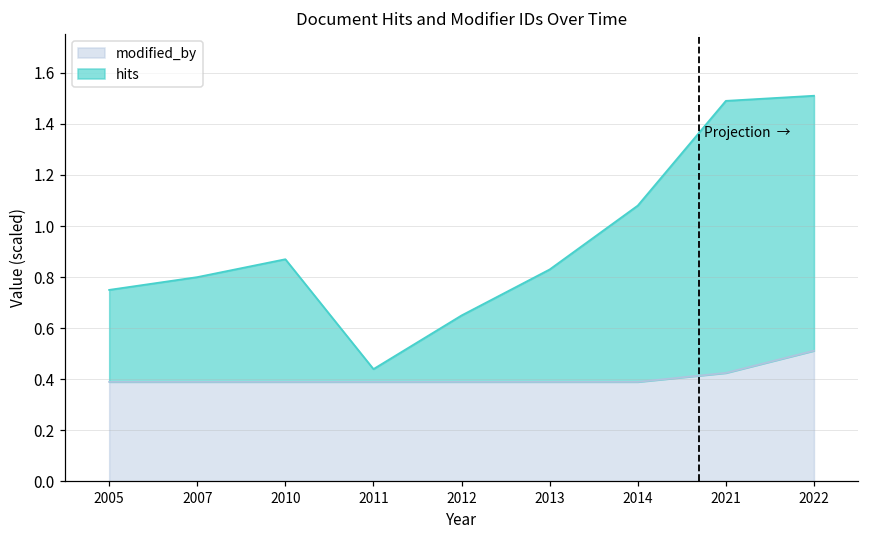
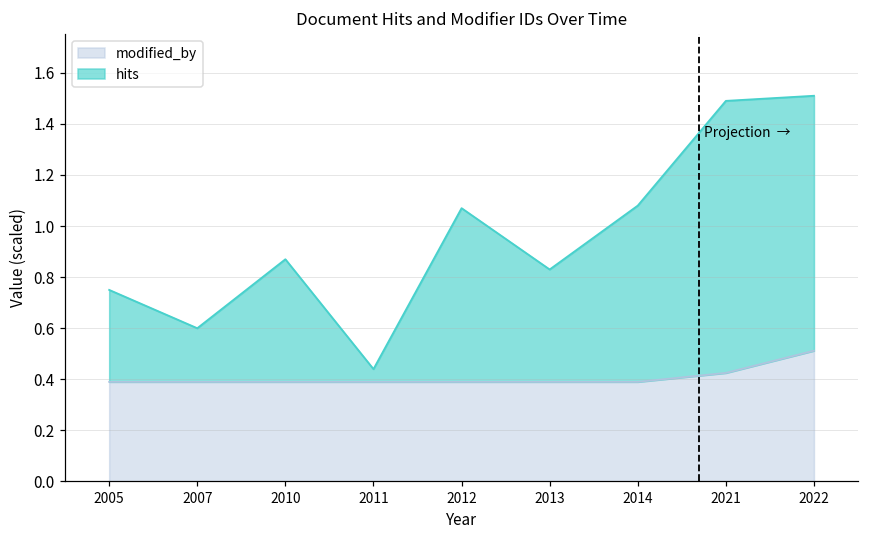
hits, 2007: 0.8 -> 0.6
hits, 2012: 0.65 -> 1.07
